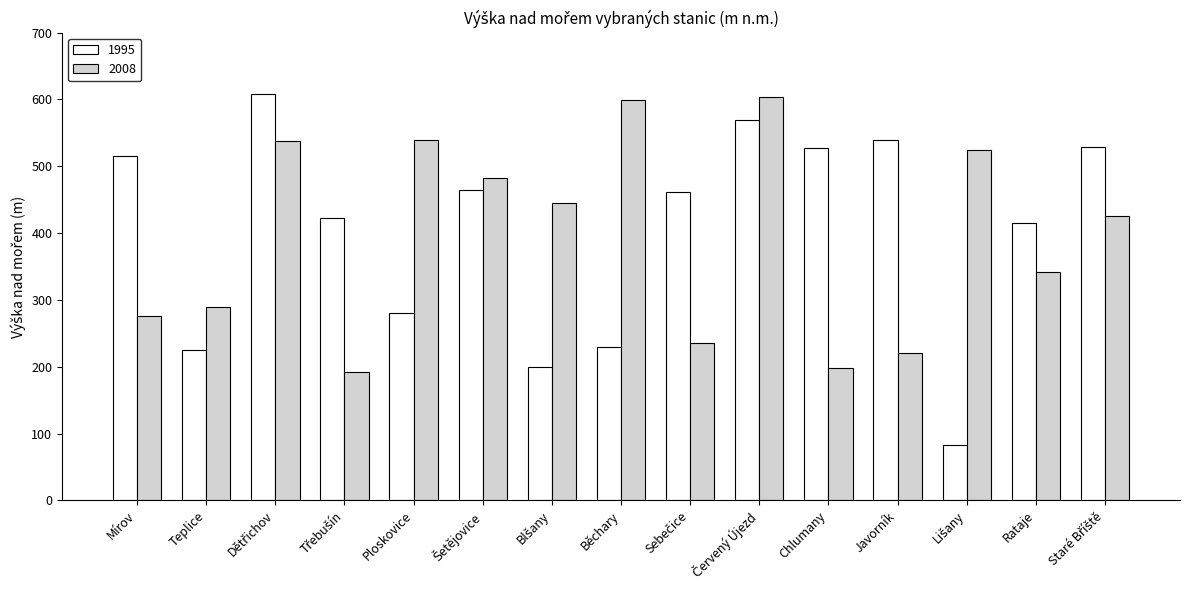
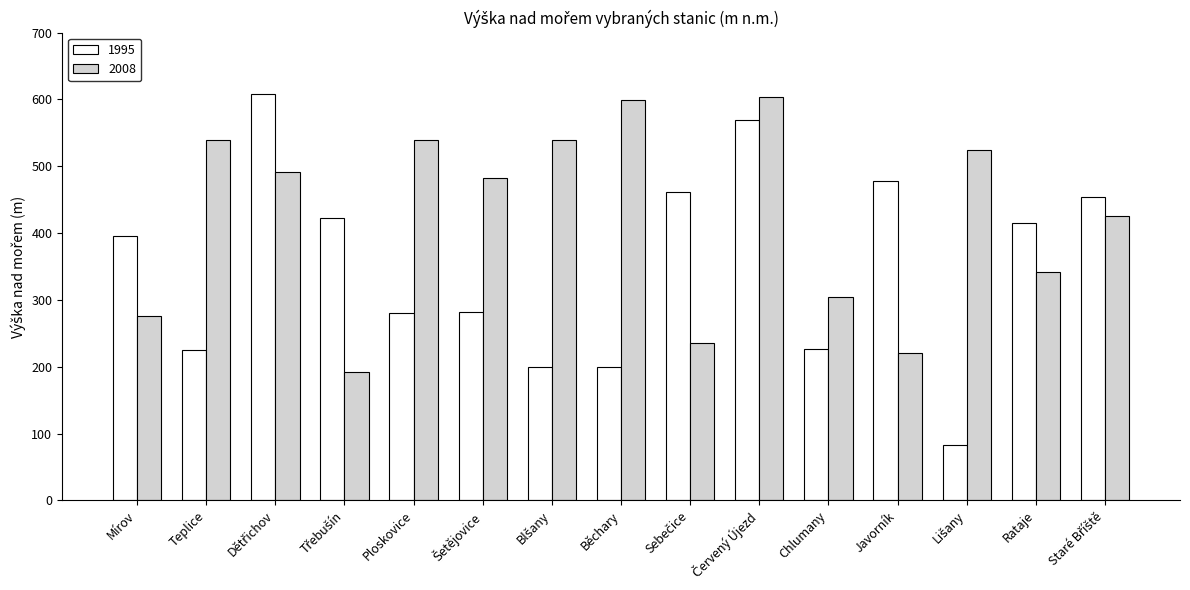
1995, Mírov: 520 -> 400
2008, Teplice: 290 -> 540
2008, Dětřichov: 540 -> 490
1995, Šetějovice: 460 -> 280
2008, Blšany: 450 -> 540
1995, Běchary: 230 -> 200
1995, Chlumany: 530 -> 230
2008, Chlumany: 200 -> 300
1995, Javorník: 540 -> 480
1995, Staré Bříště: 530 -> 450
